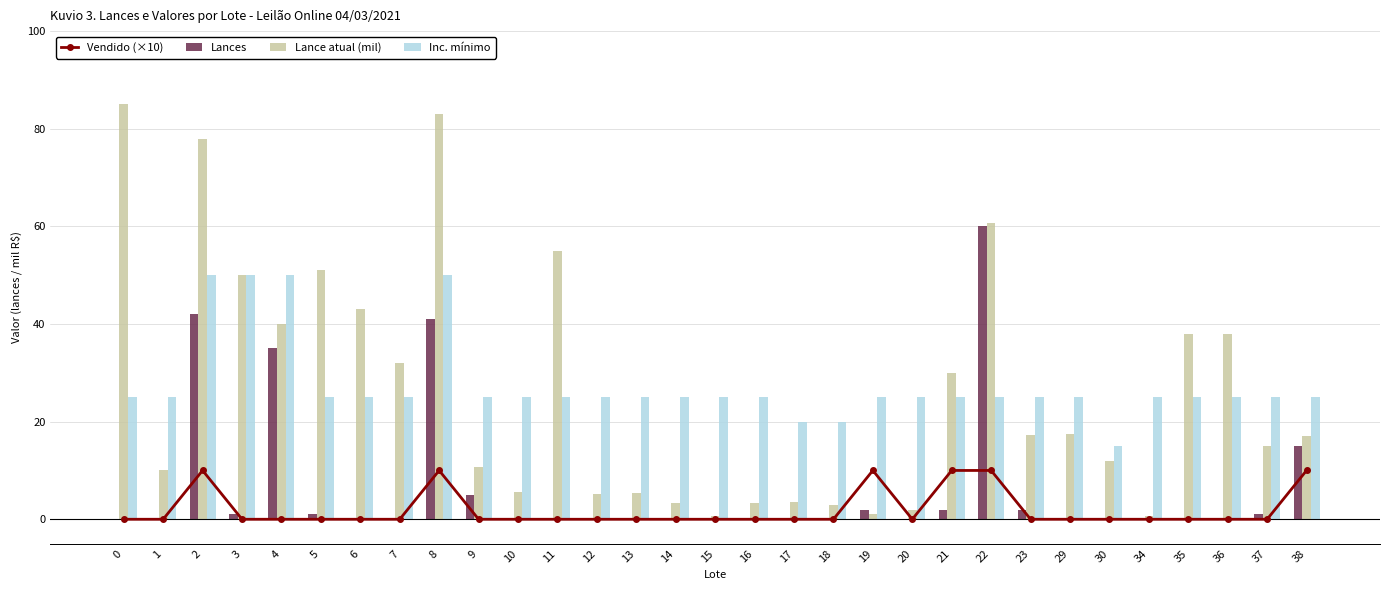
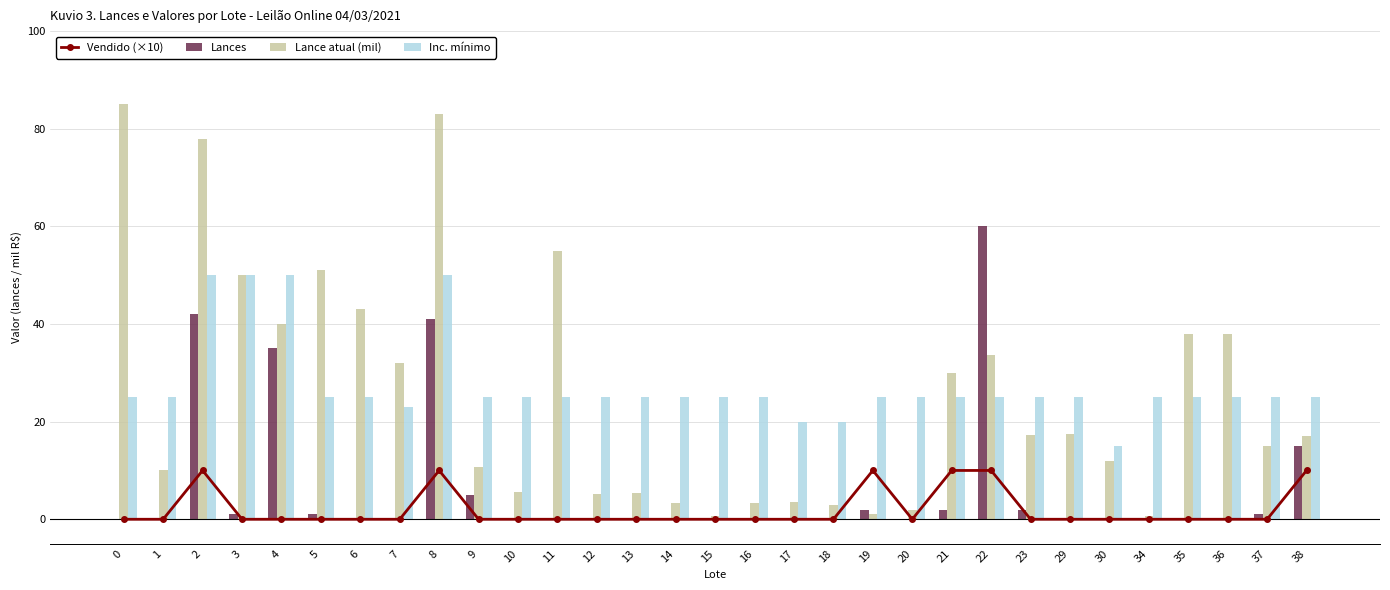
Inc. mínimo, 7: 25 -> 23
Lance atual (mil), 22: 61 -> 34
